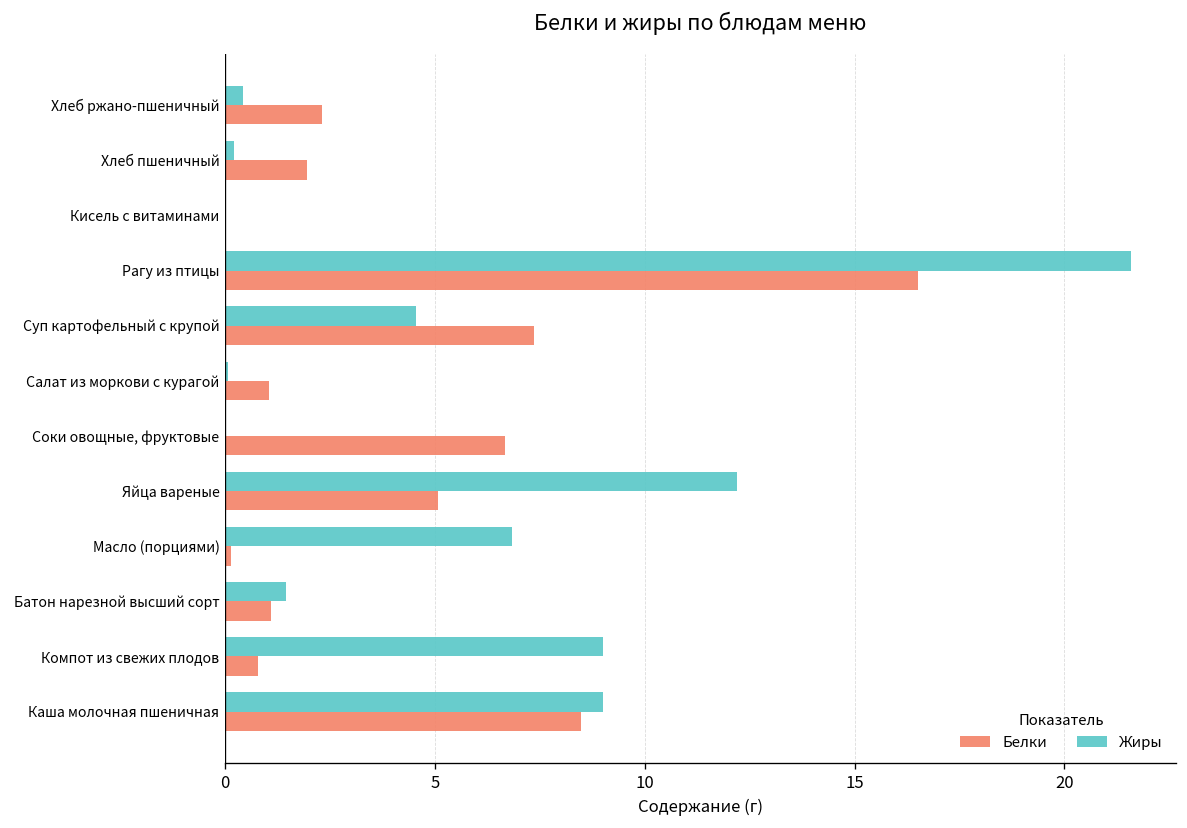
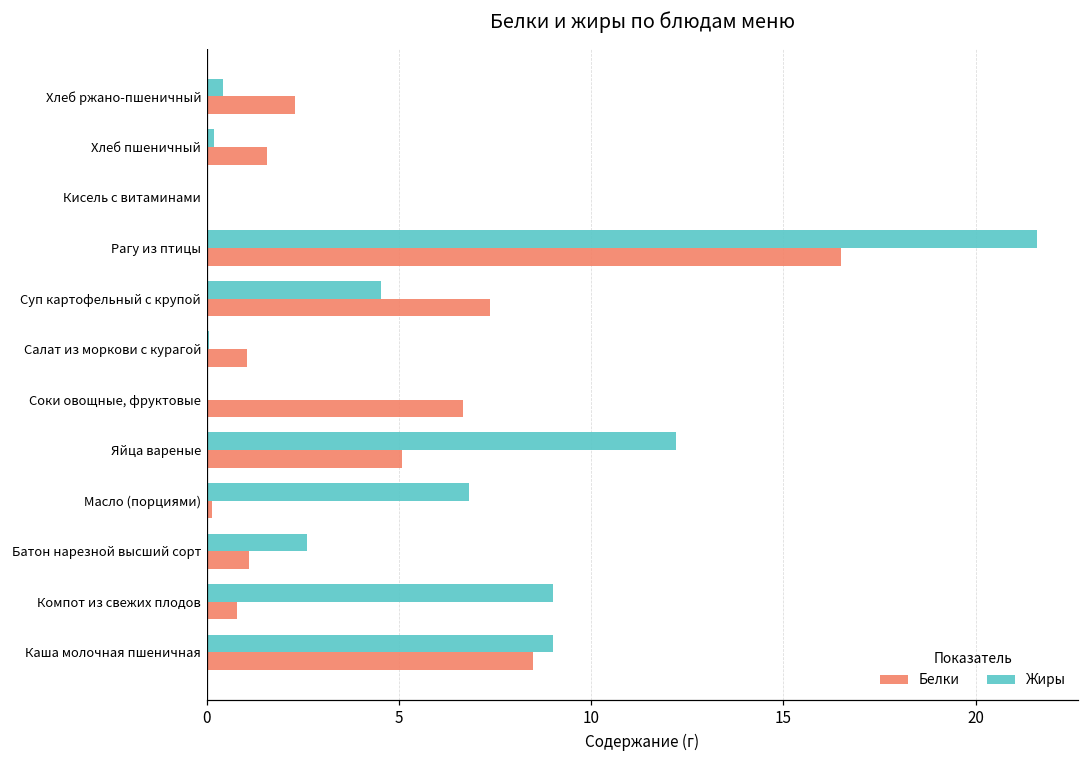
Белки, Хлеб пшеничный: 2.0 -> 1.6
Жиры, Батон нарезной высший сорт: 1.5 -> 2.6
